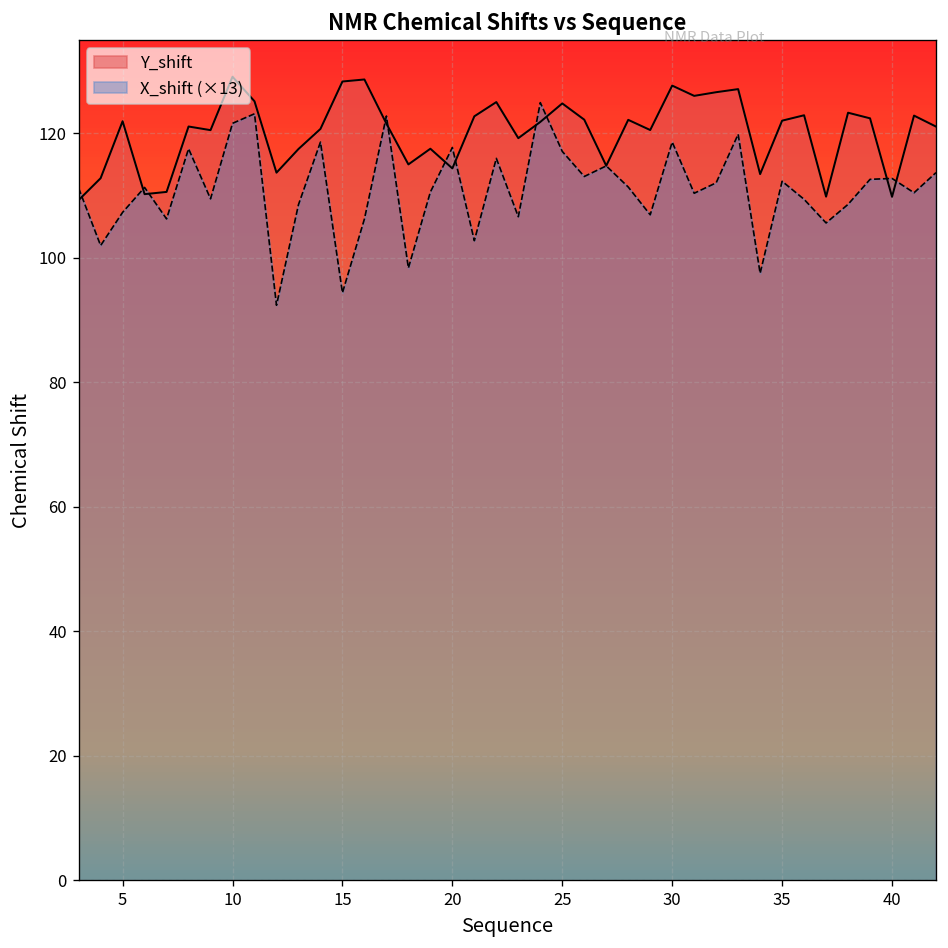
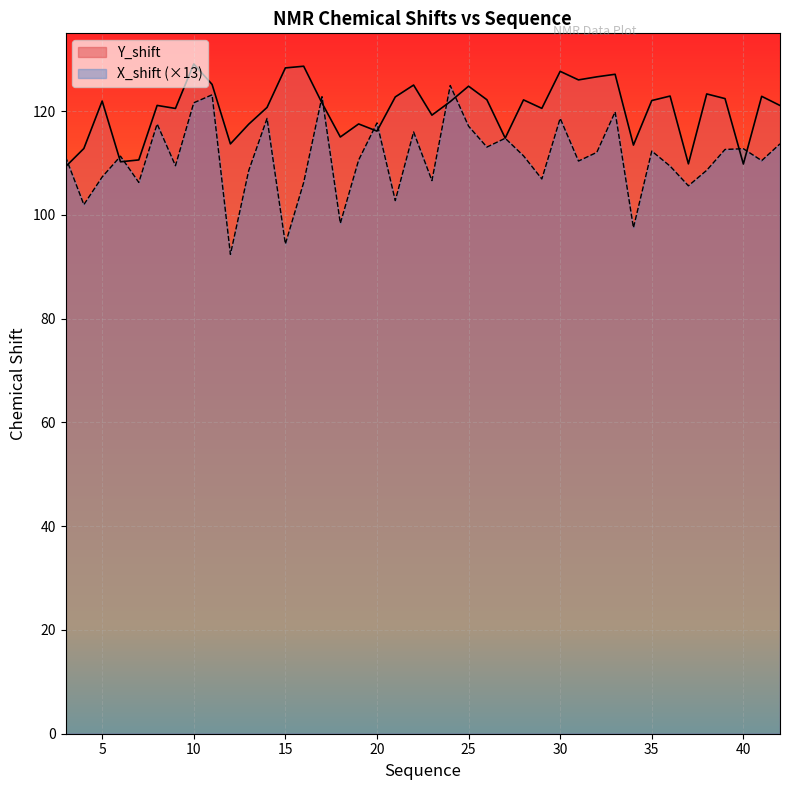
Y_shift, 20: 114 -> 116
